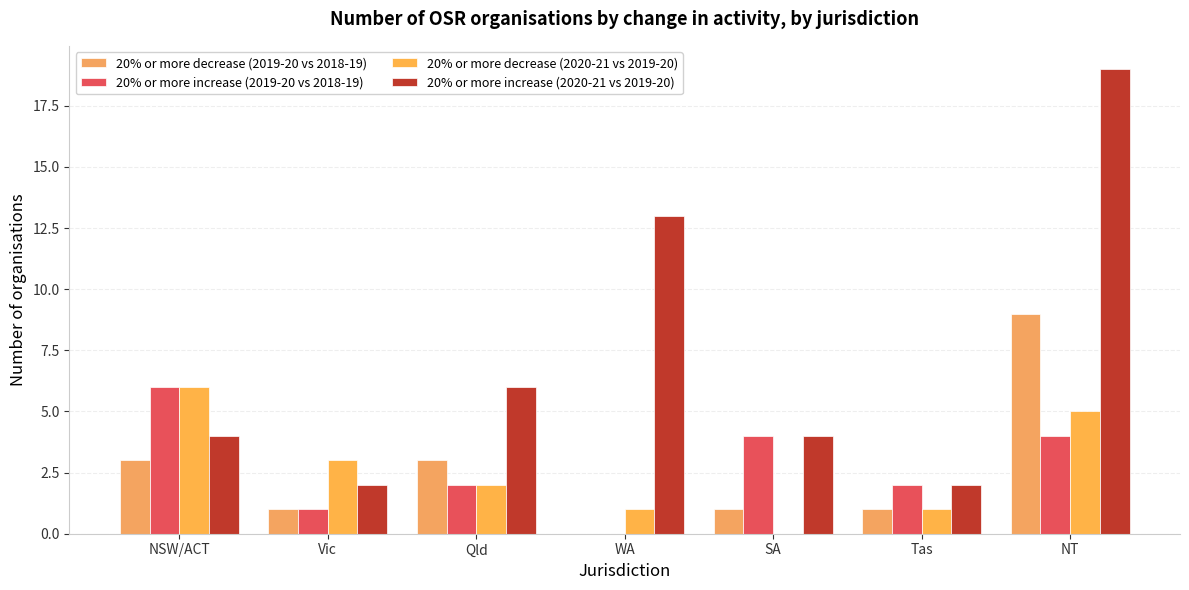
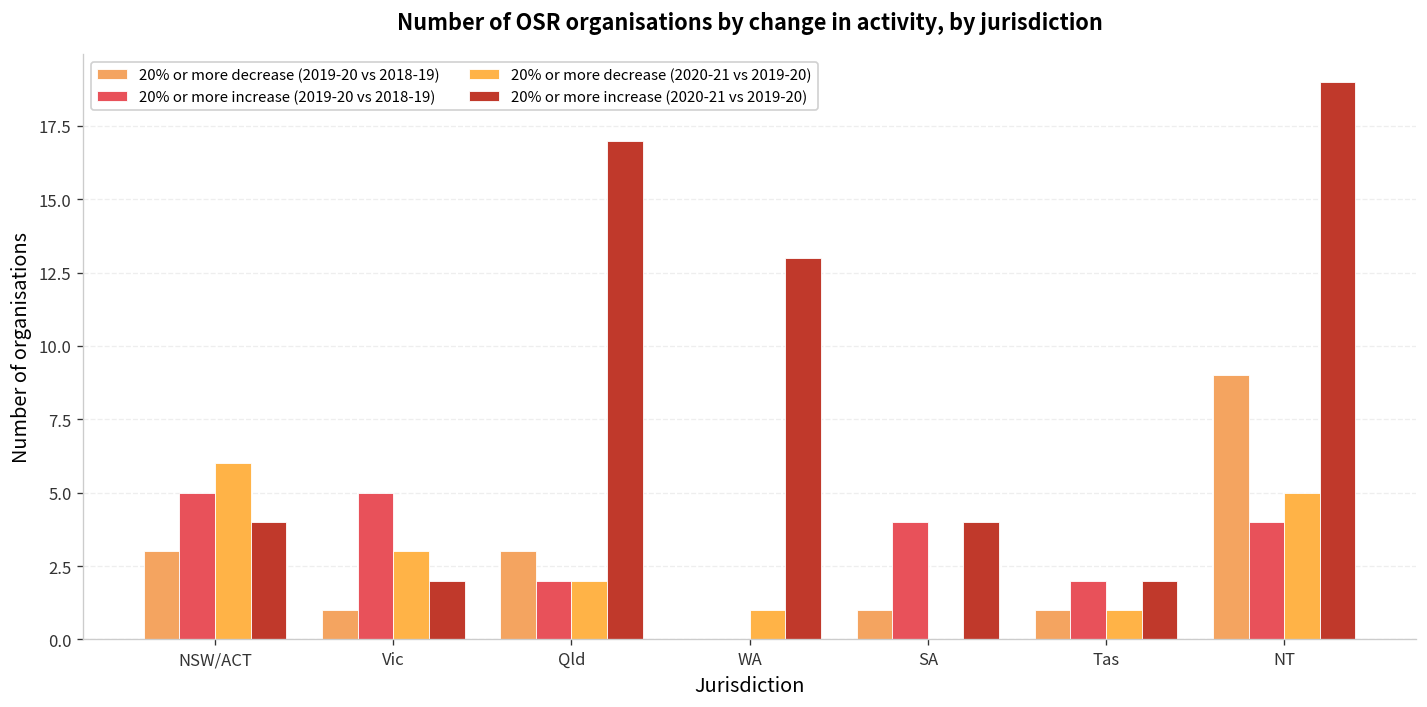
20% or more increase (2019-20 vs 2018-19), NSW/ACT: 6 -> 5
20% or more increase (2019-20 vs 2018-19), Vic: 1 -> 5
20% or more increase (2020-21 vs 2019-20), Qld: 6 -> 17
